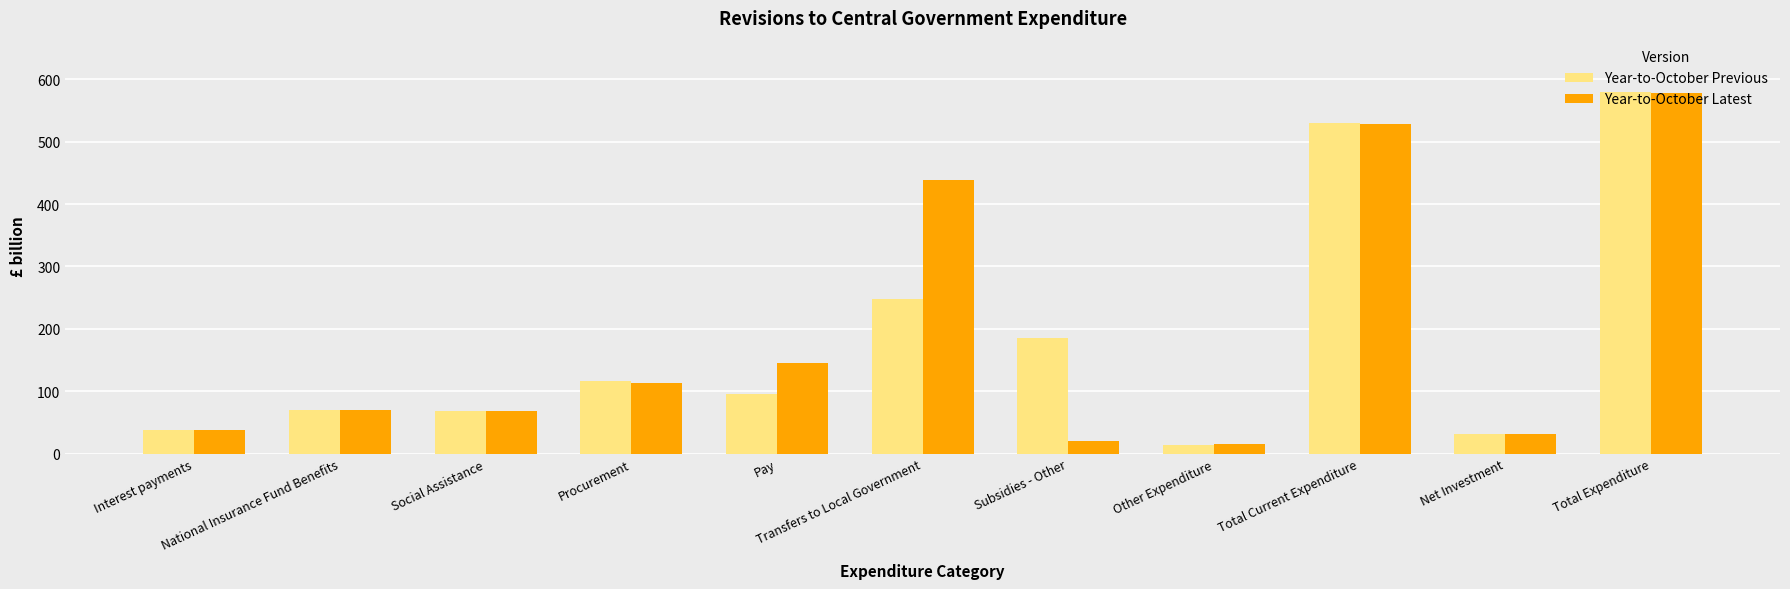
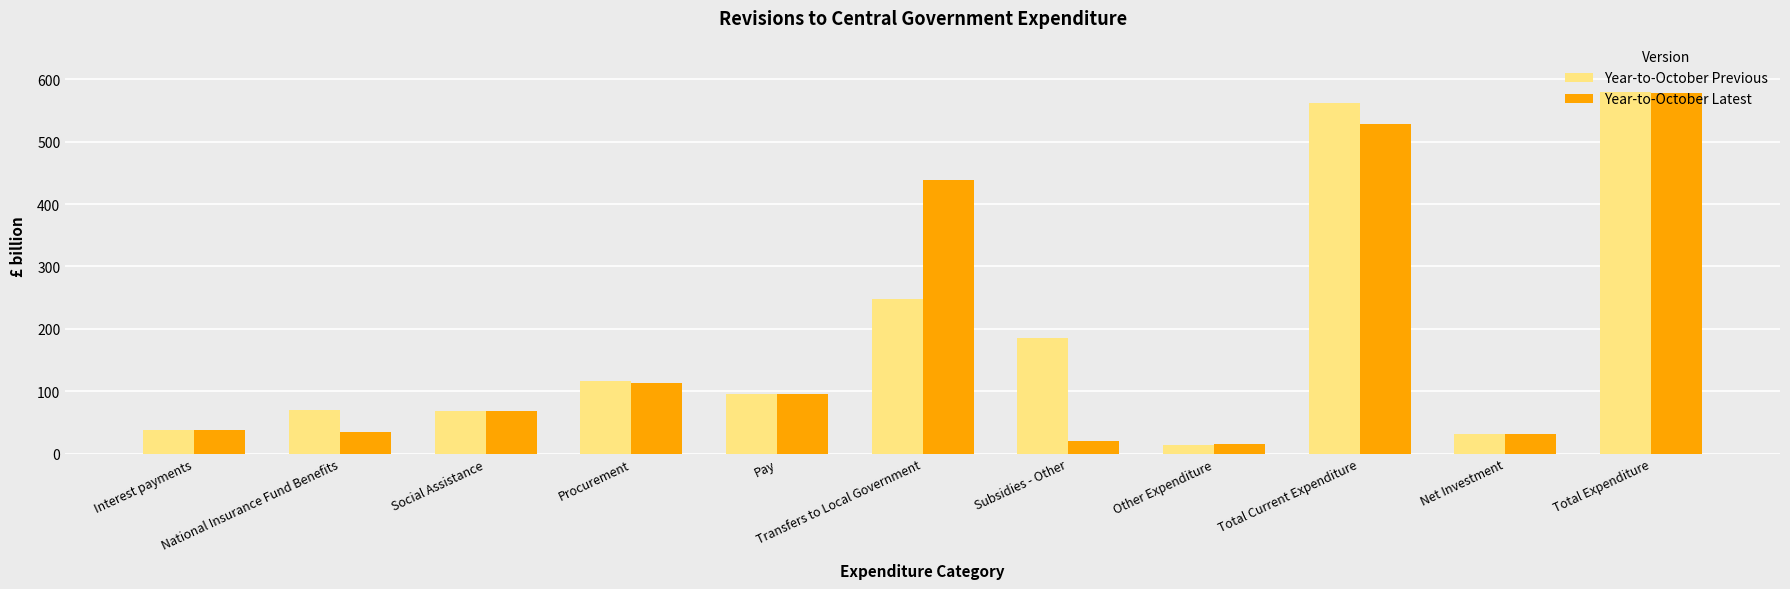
Year-to-October Latest, National Insurance Fund Benefits: 70 -> 40
Year-to-October Latest, Pay: 140 -> 100
Year-to-October Previous, Total Current Expenditure: 530 -> 560
